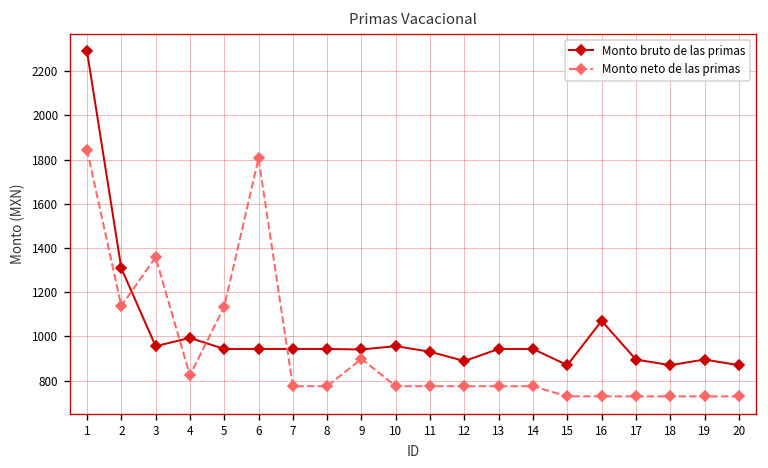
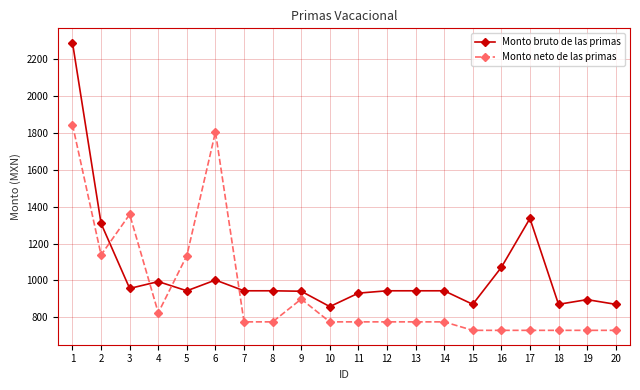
Monto bruto de las primas, 6: 940 -> 1000
Monto bruto de las primas, 10: 960 -> 860
Monto bruto de las primas, 12: 890 -> 940
Monto bruto de las primas, 17: 900 -> 1340
